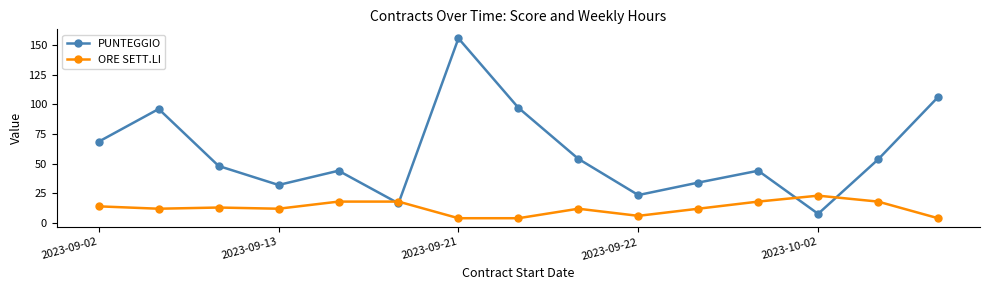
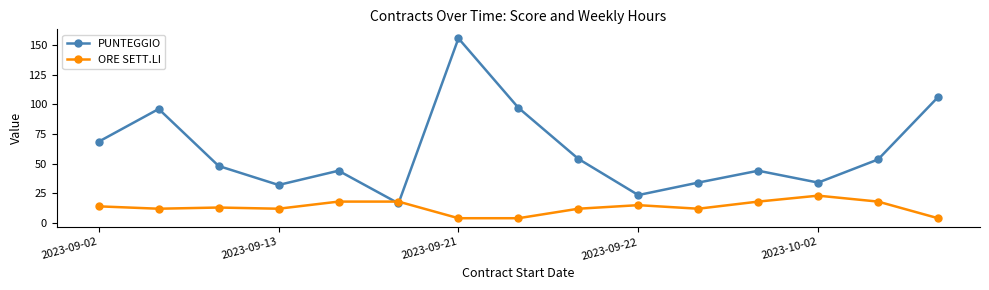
ORE SETT.LI, 2023-09-22: 6 -> 15
PUNTEGGIO, 2023-10-02: 8 -> 34
